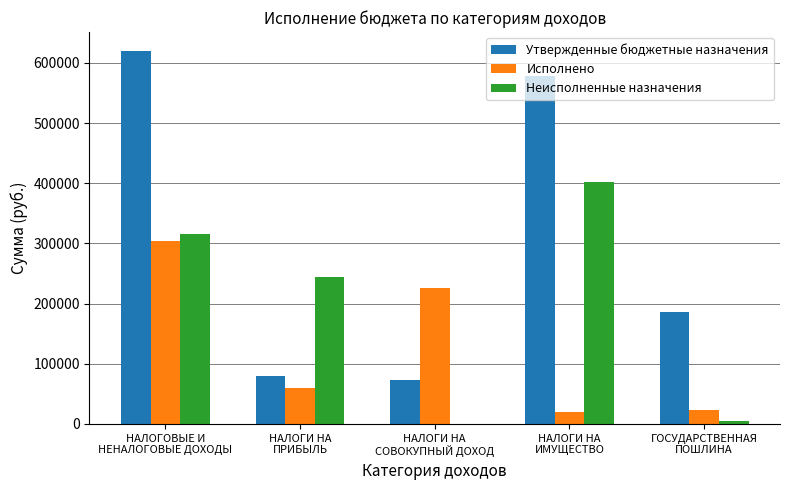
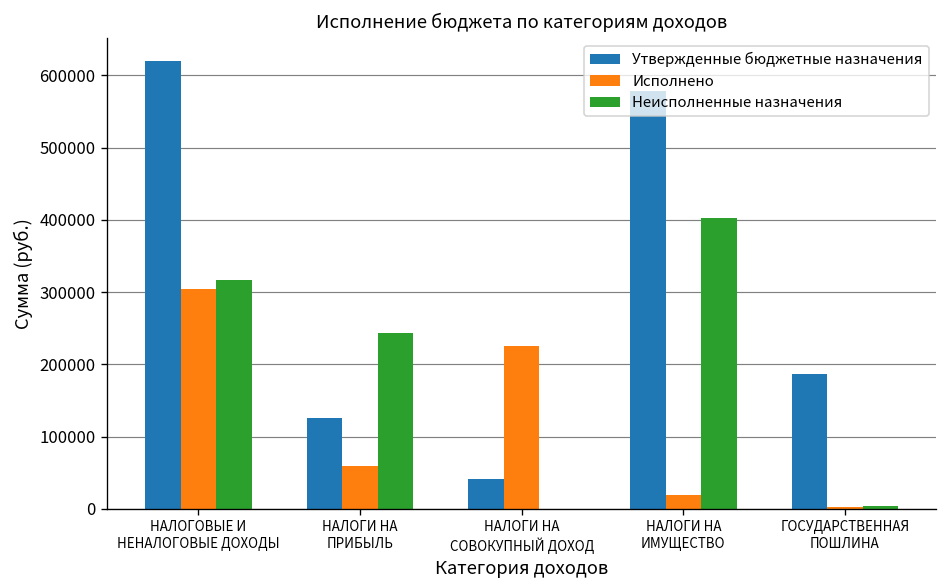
Утвержденные бюджетные назначения, НАЛОГИ НА ПРИБЫЛЬ: 80000 -> 130000
Утвержденные бюджетные назначения, НАЛОГИ НА СОВОКУПНЫЙ ДОХОД: 70000 -> 40000
Исполнено, ГОСУДАРСТВЕННАЯ ПОШЛИНА: 20000 -> 0
